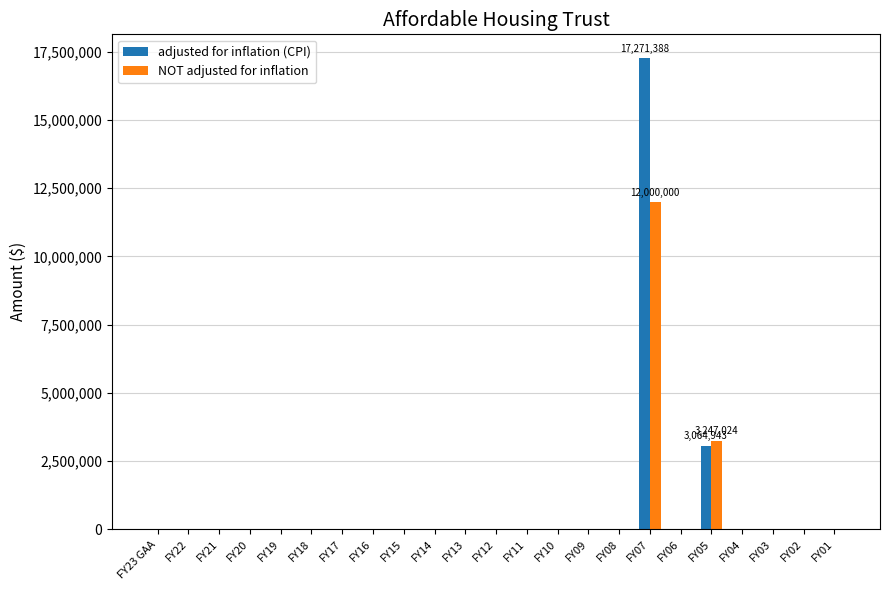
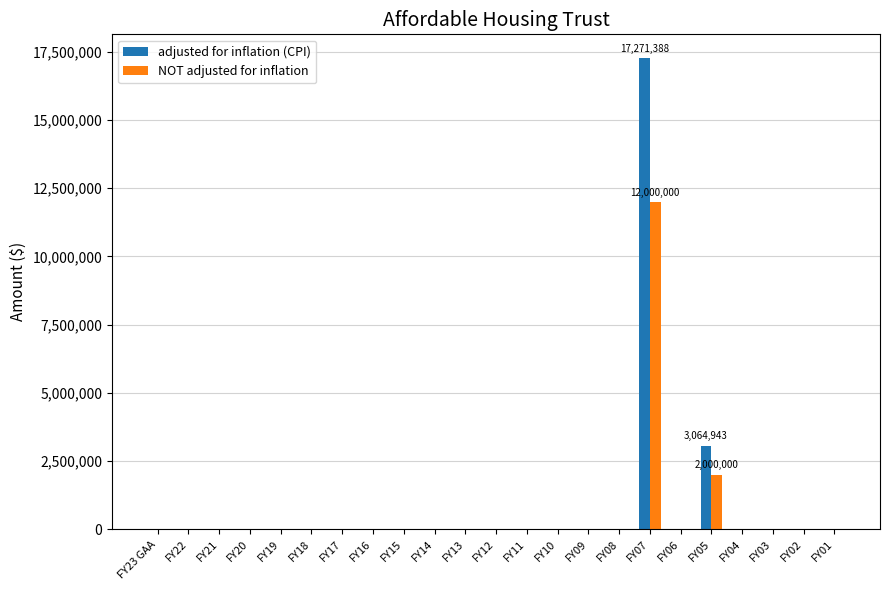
NOT adjusted for inflation, FY05: 3,247,024 -> 2,000,000
